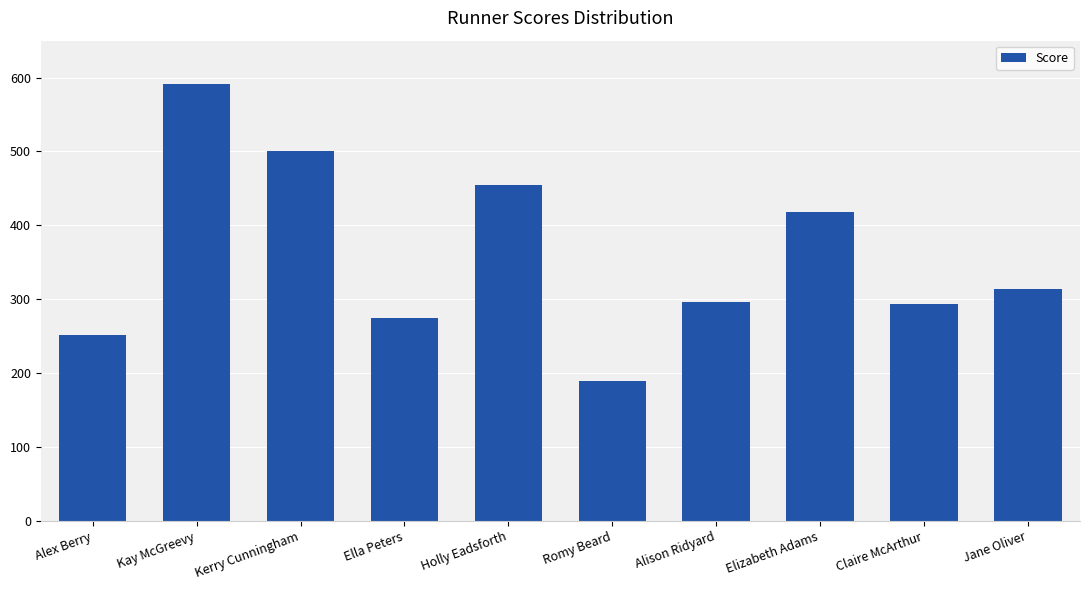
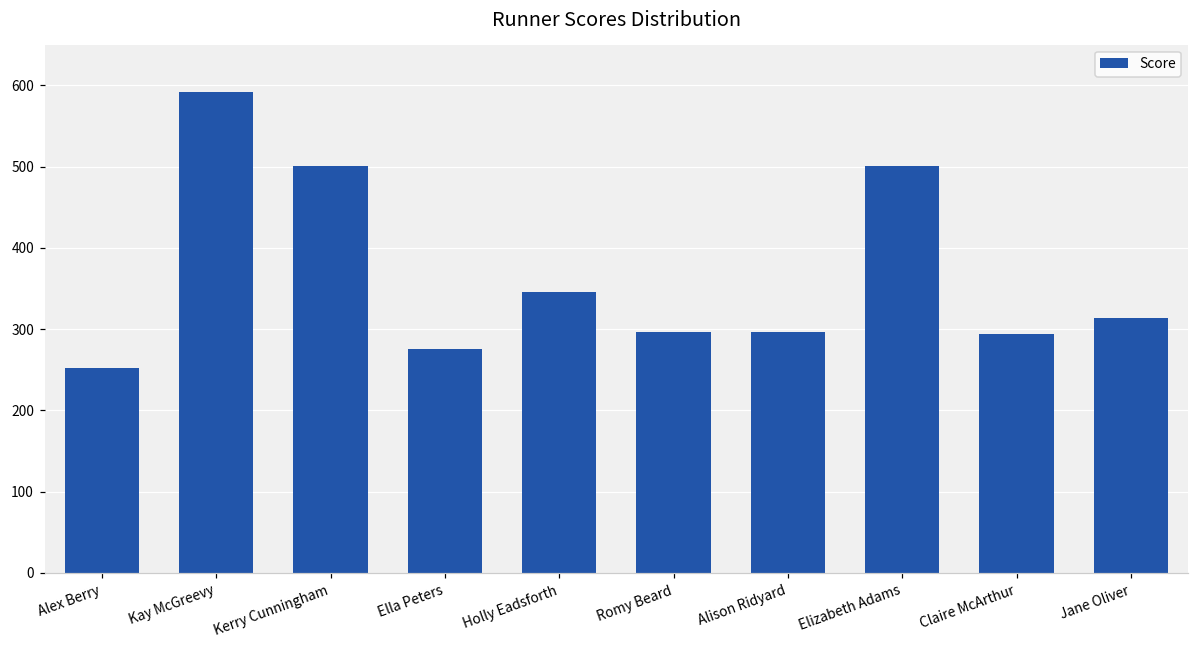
Holly Eadsforth: 450 -> 350
Romy Beard: 190 -> 300
Elizabeth Adams: 420 -> 500
